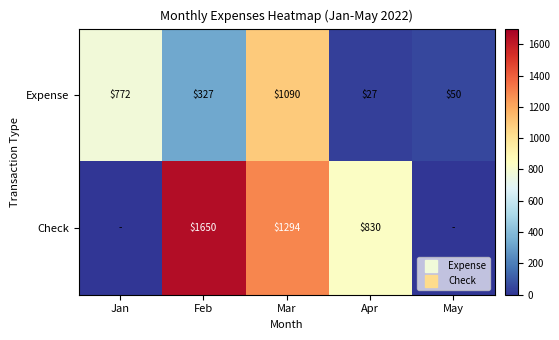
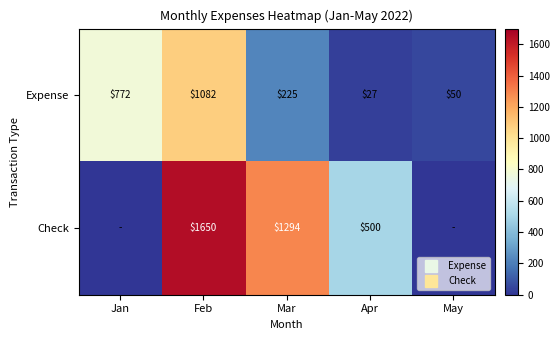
Expense, Feb: $327 -> $1082
Expense, Mar: $1090 -> $225
Check, Apr: $830 -> $500
